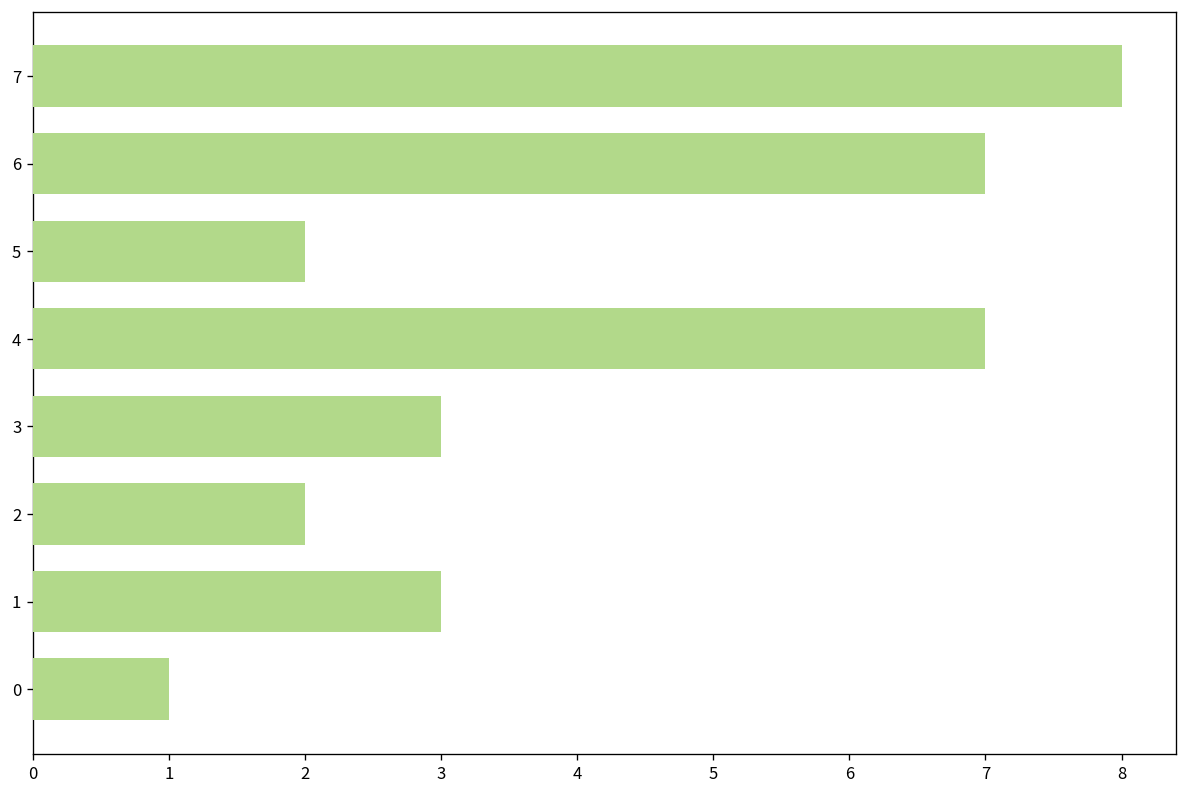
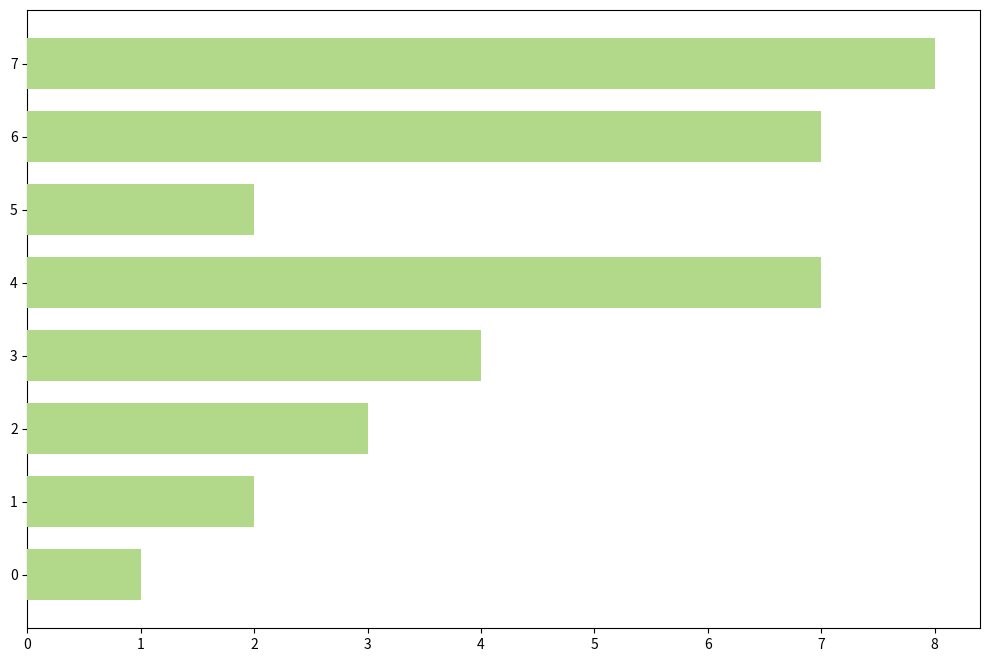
3: 3 -> 4
2: 2 -> 3
1: 3 -> 2
